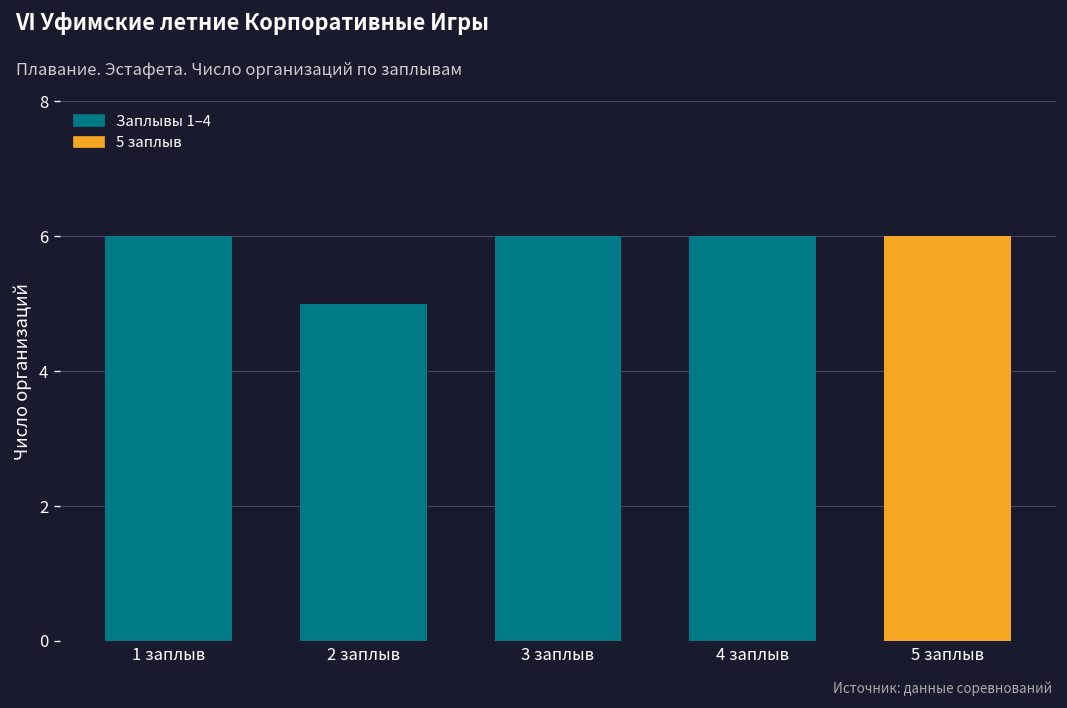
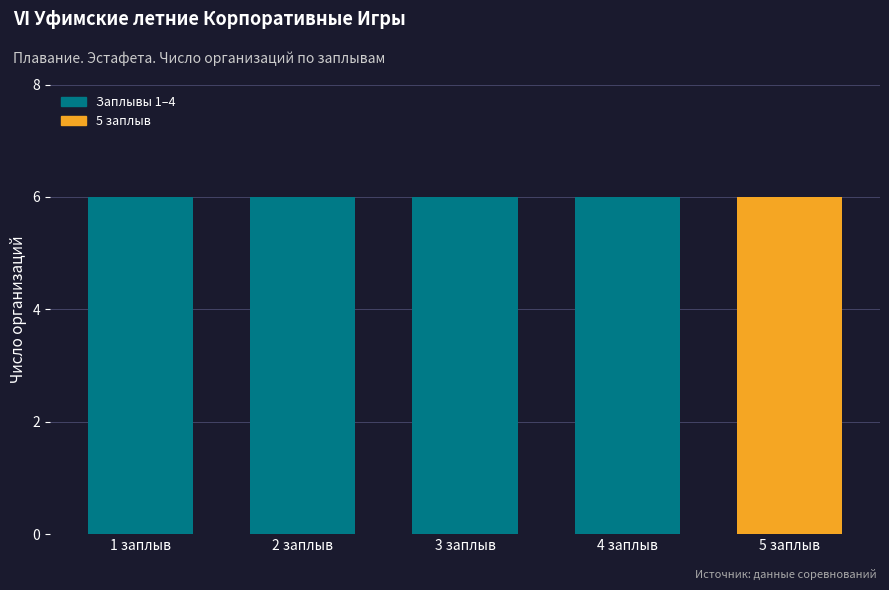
2 заплыв: 5 -> 6
